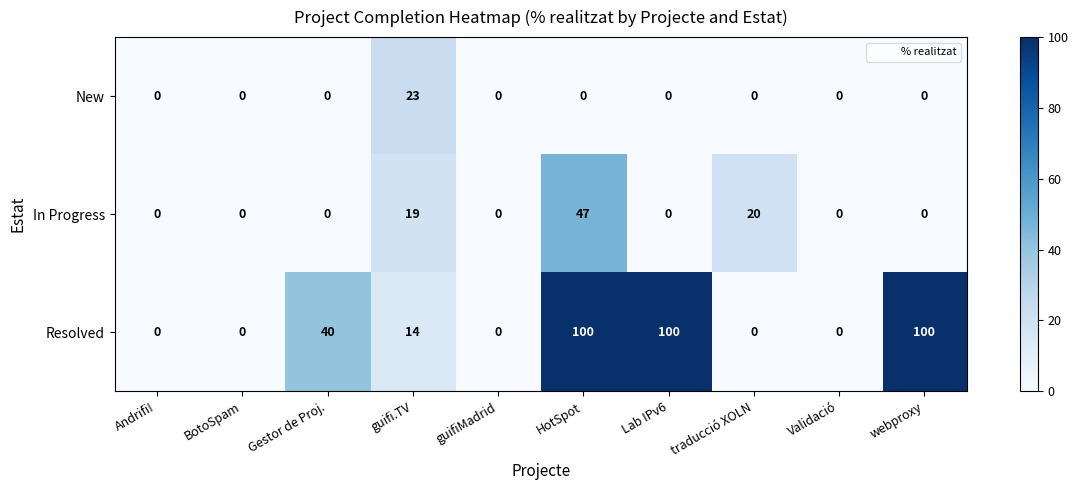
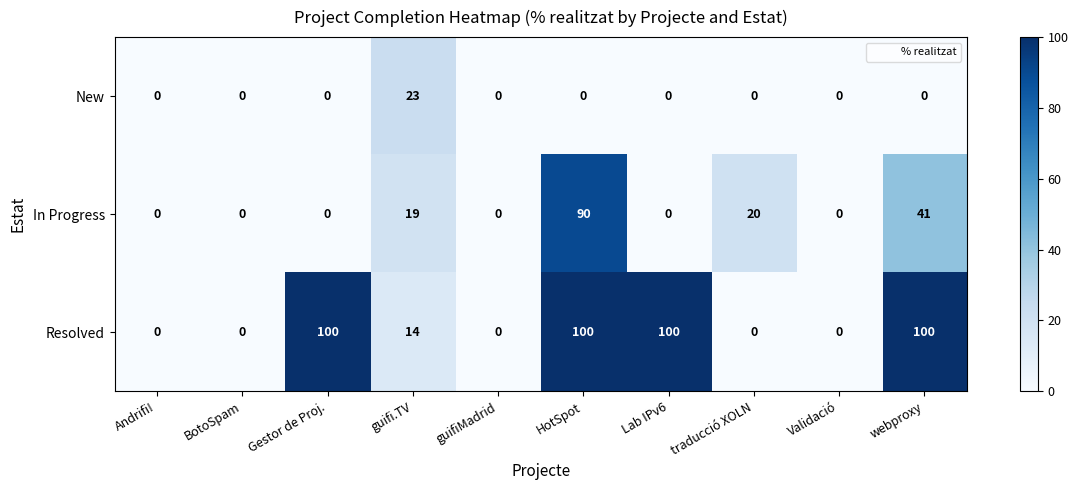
In Progress, HotSpot: 47 -> 90
In Progress, webproxy: 0 -> 41
Resolved, Gestor de Proj.: 40 -> 100
